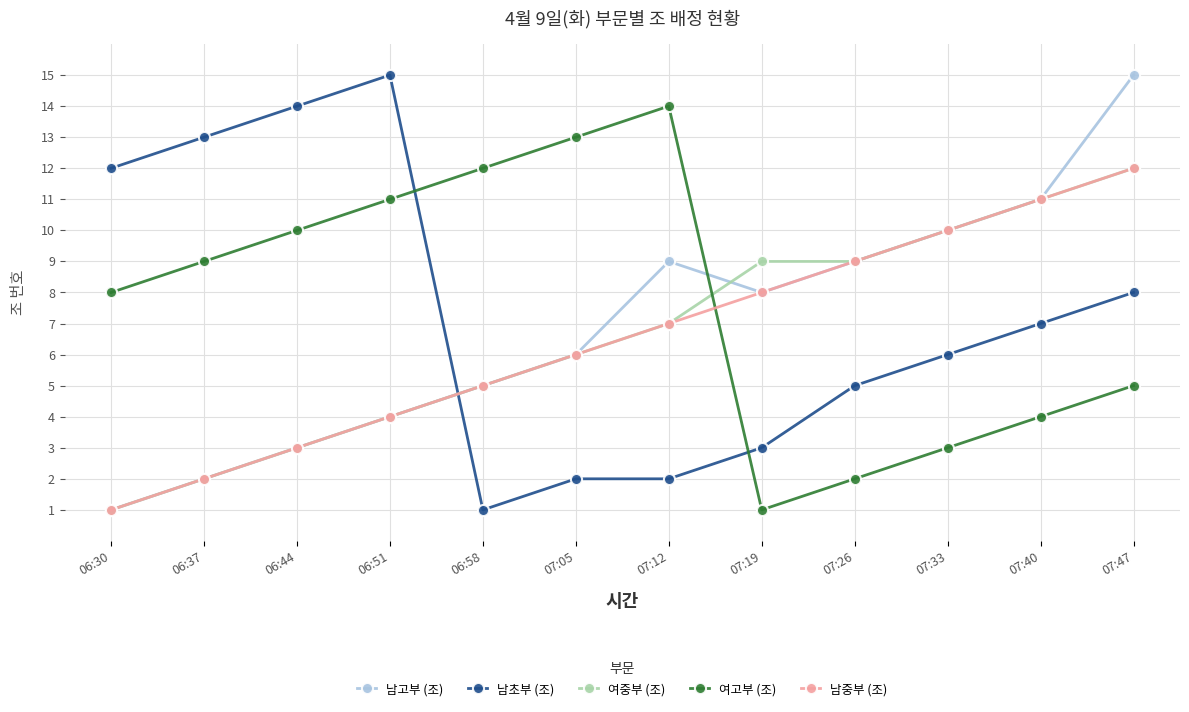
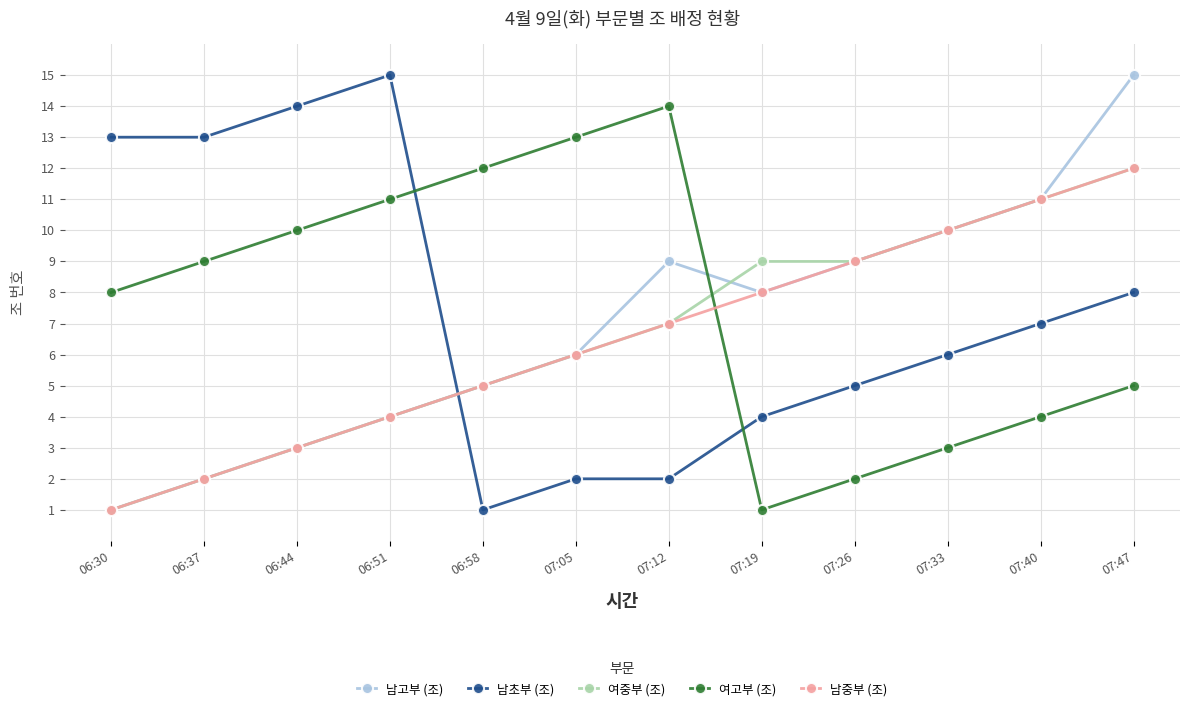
남초부 (조), 06:30: 12 -> 13
남초부 (조), 07:19: 3 -> 4
